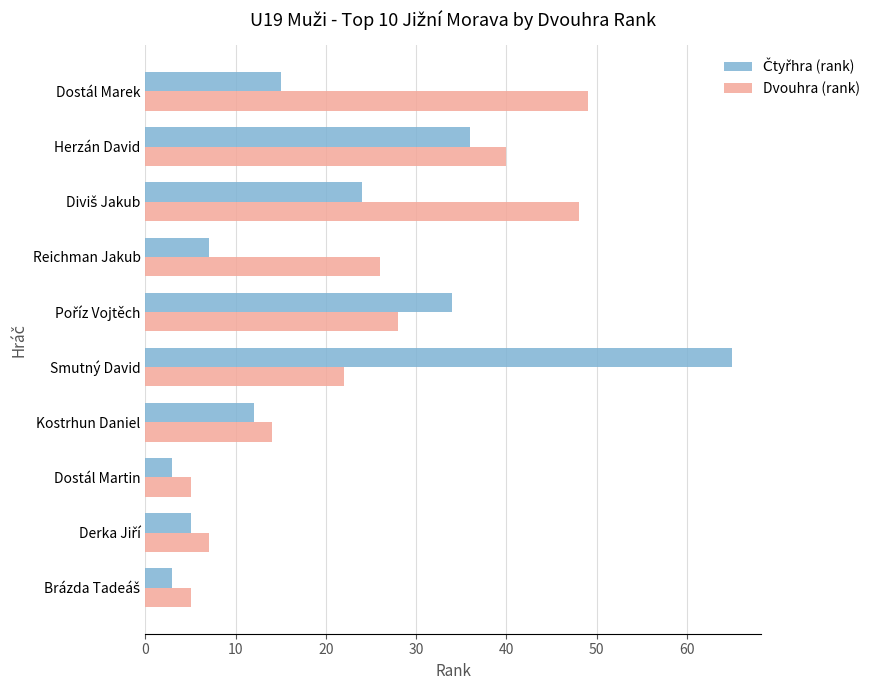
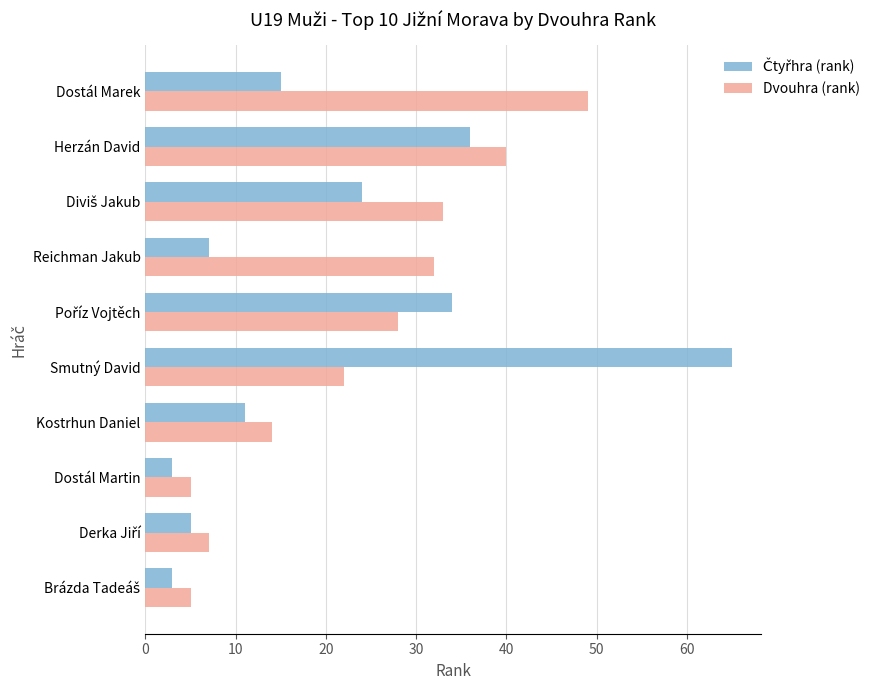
Dvouhra (rank), Diviš Jakub: 48 -> 33
Dvouhra (rank), Reichman Jakub: 26 -> 32
Čtyřhra (rank), Kostrhun Daniel: 12 -> 11
